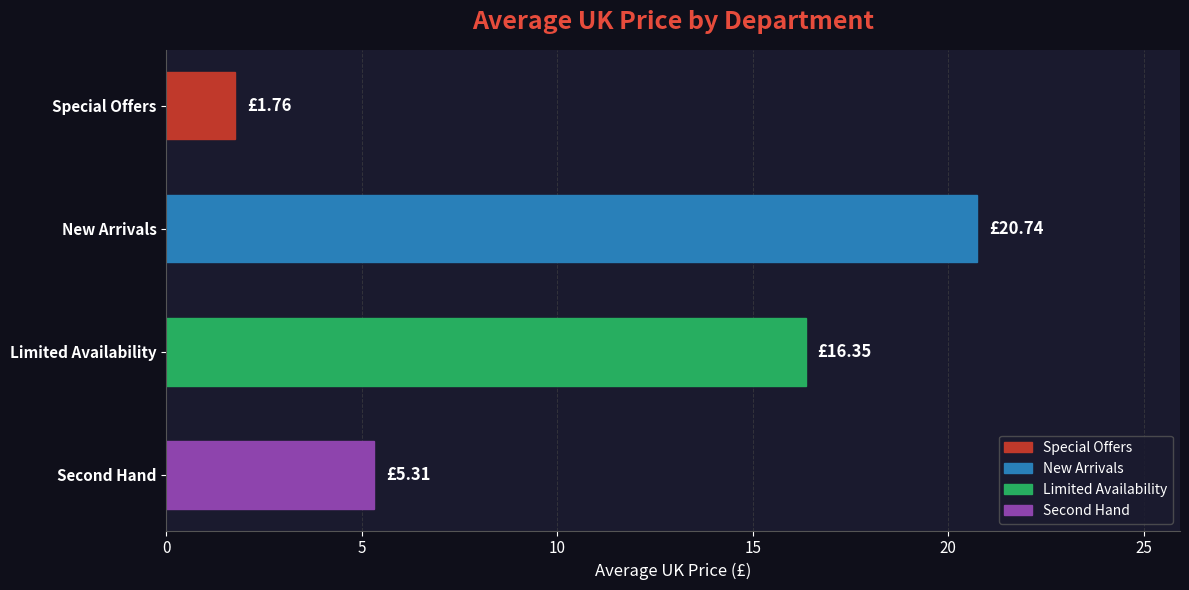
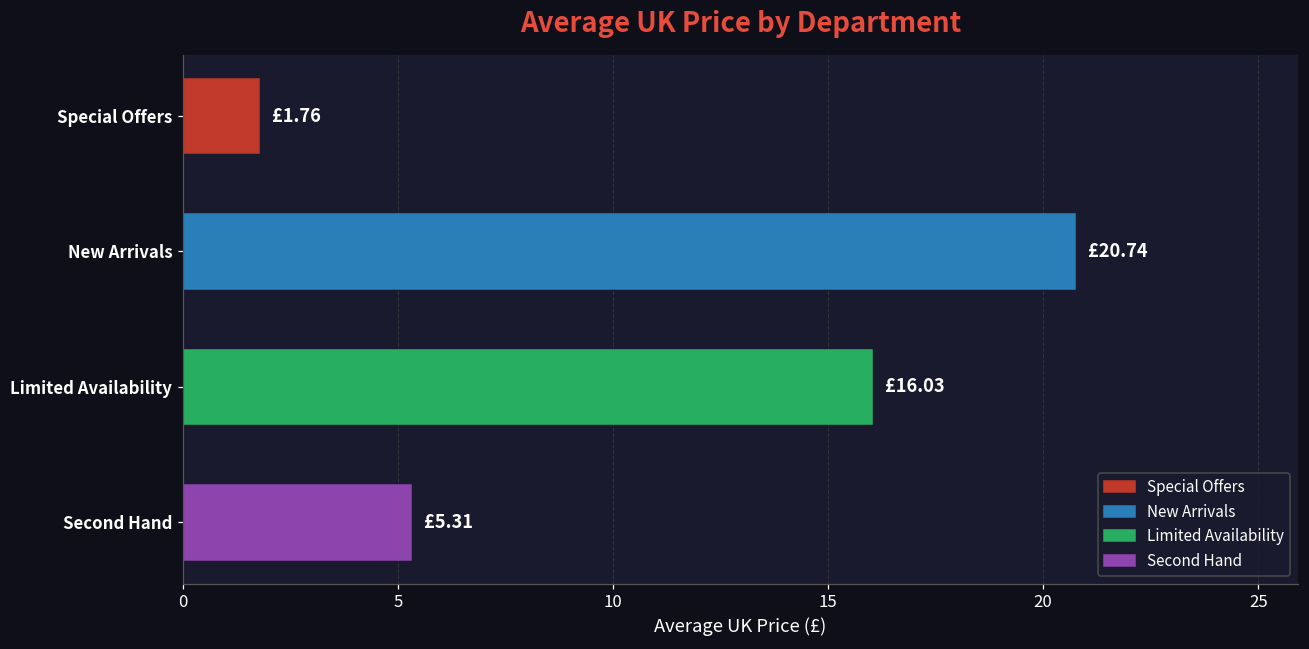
Limited Availability: £16.35 -> £16.03
